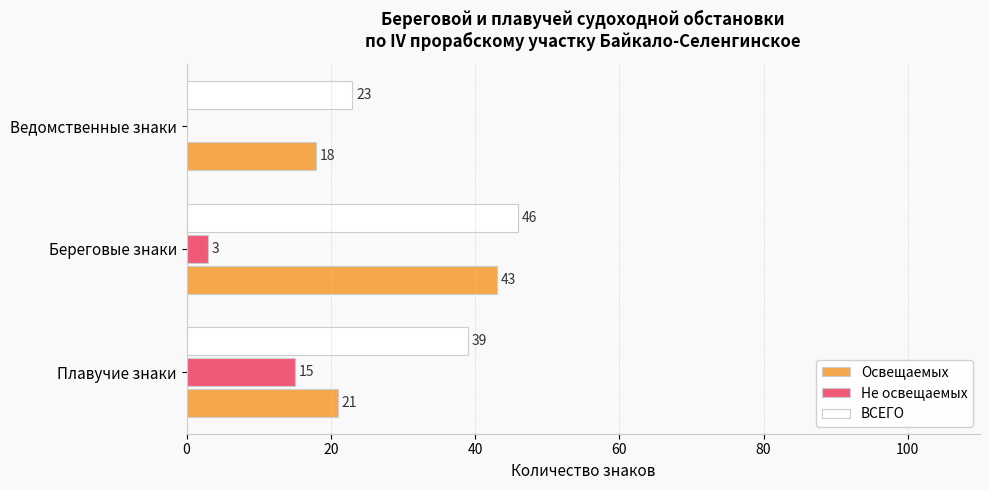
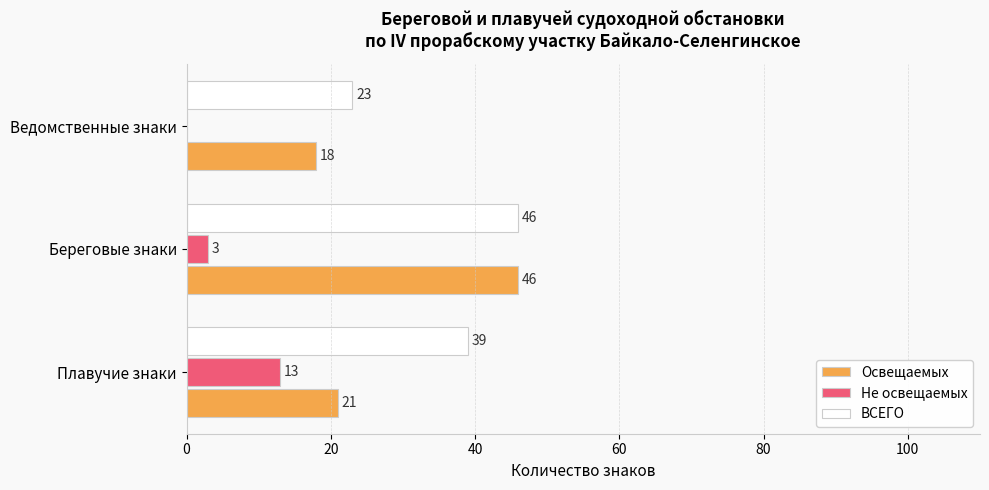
Освещаемых, Береговые знаки: 43 -> 46
Не освещаемых, Плавучие знаки: 15 -> 13
